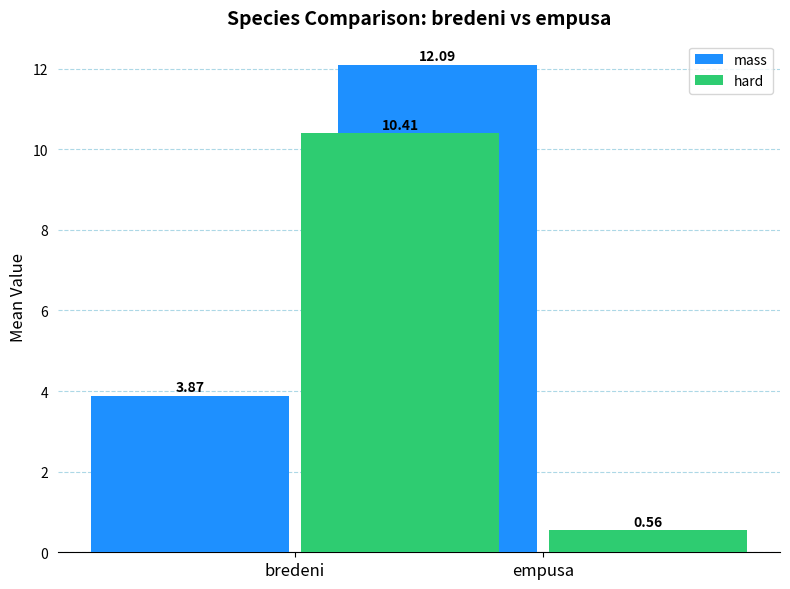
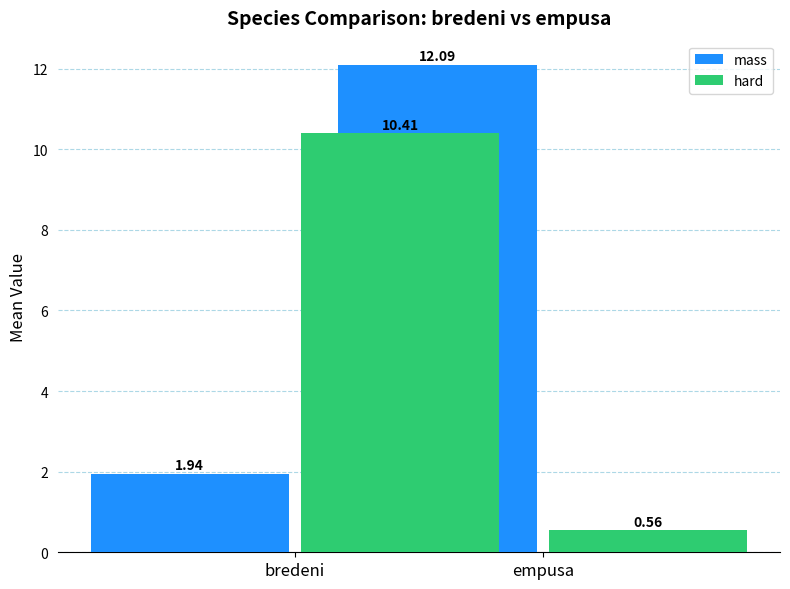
mass, bredeni: 3.87 -> 1.94
